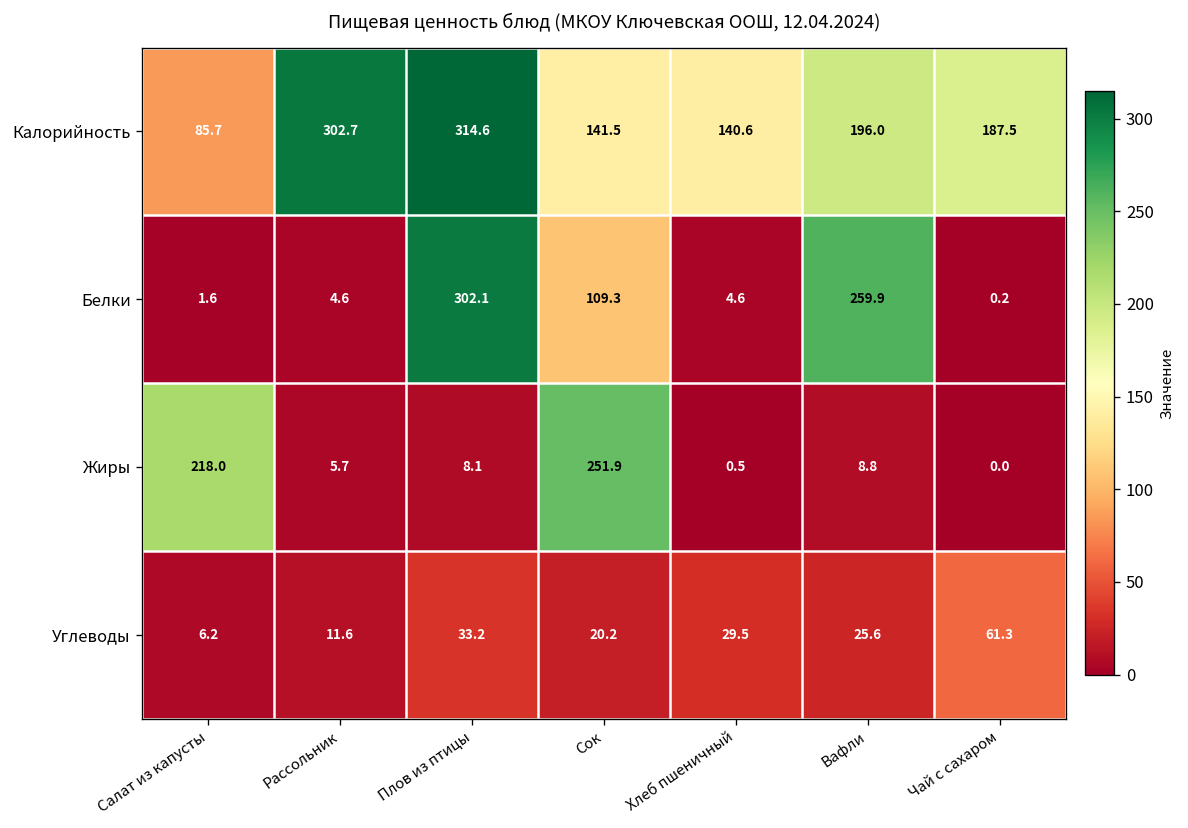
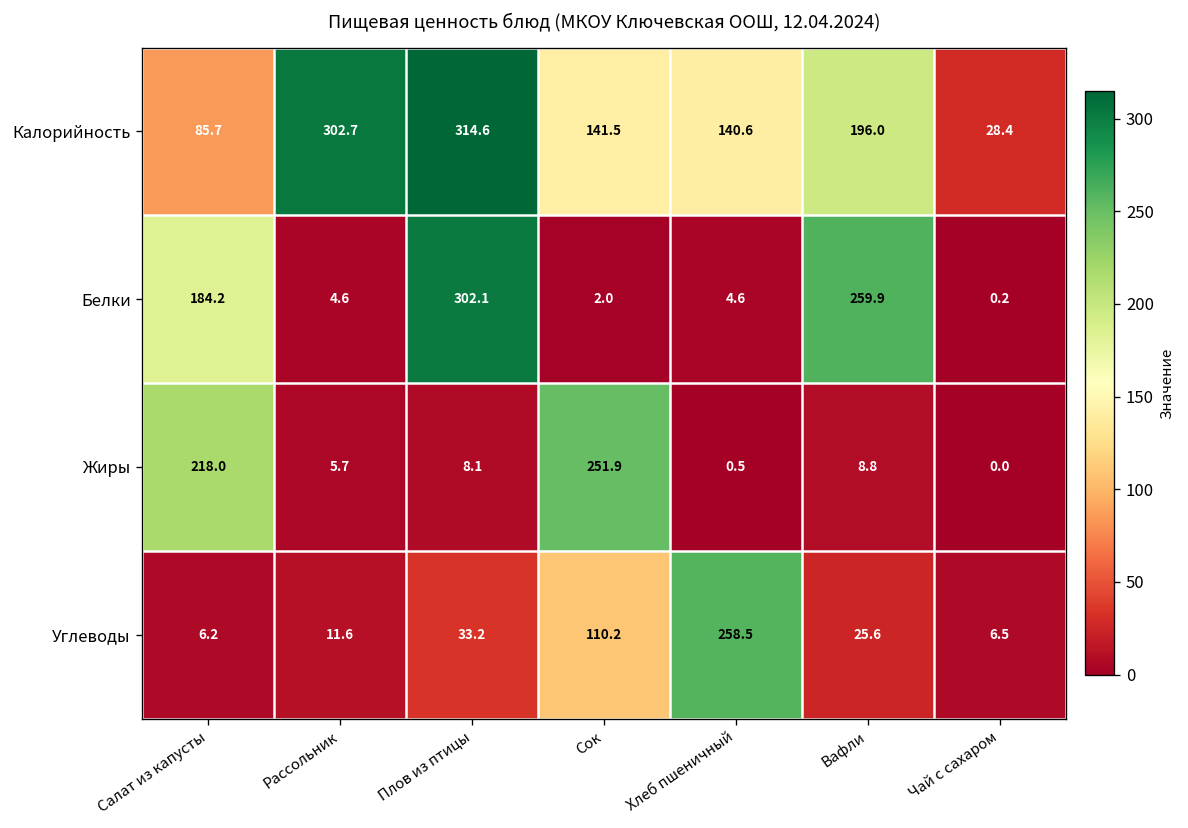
Калорийность, Чай с сахаром: 187.5 -> 28.4
Белки, Салат из капусты: 1.6 -> 184.2
Белки, Сок: 109.3 -> 2.0
Углеводы, Сок: 20.2 -> 110.2
Углеводы, Хлеб пшеничный: 29.5 -> 258.5
Углеводы, Чай с сахаром: 61.3 -> 6.5
